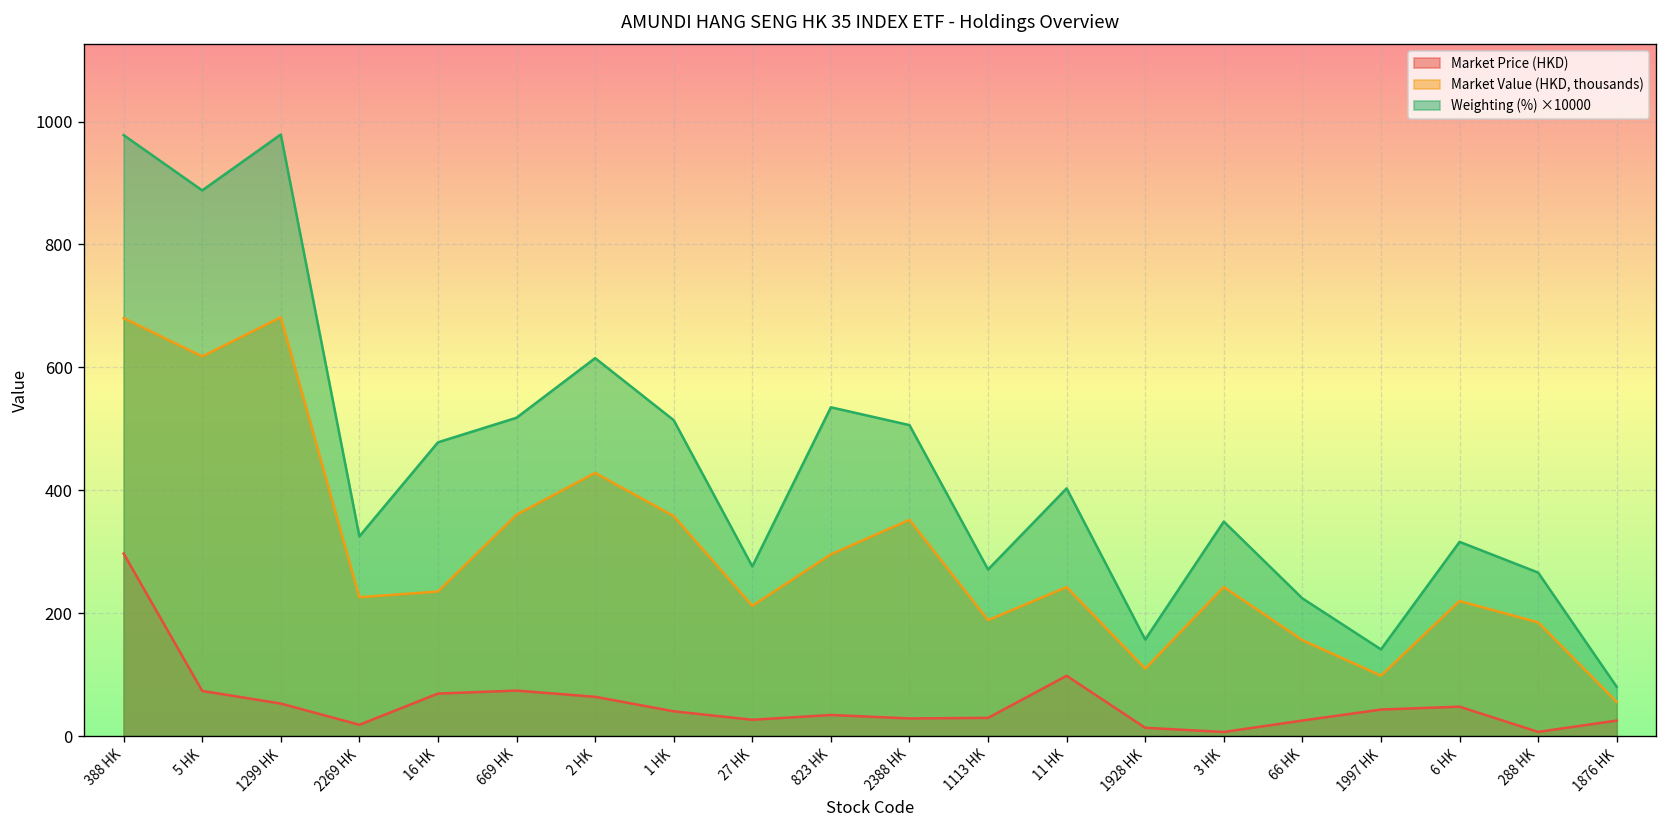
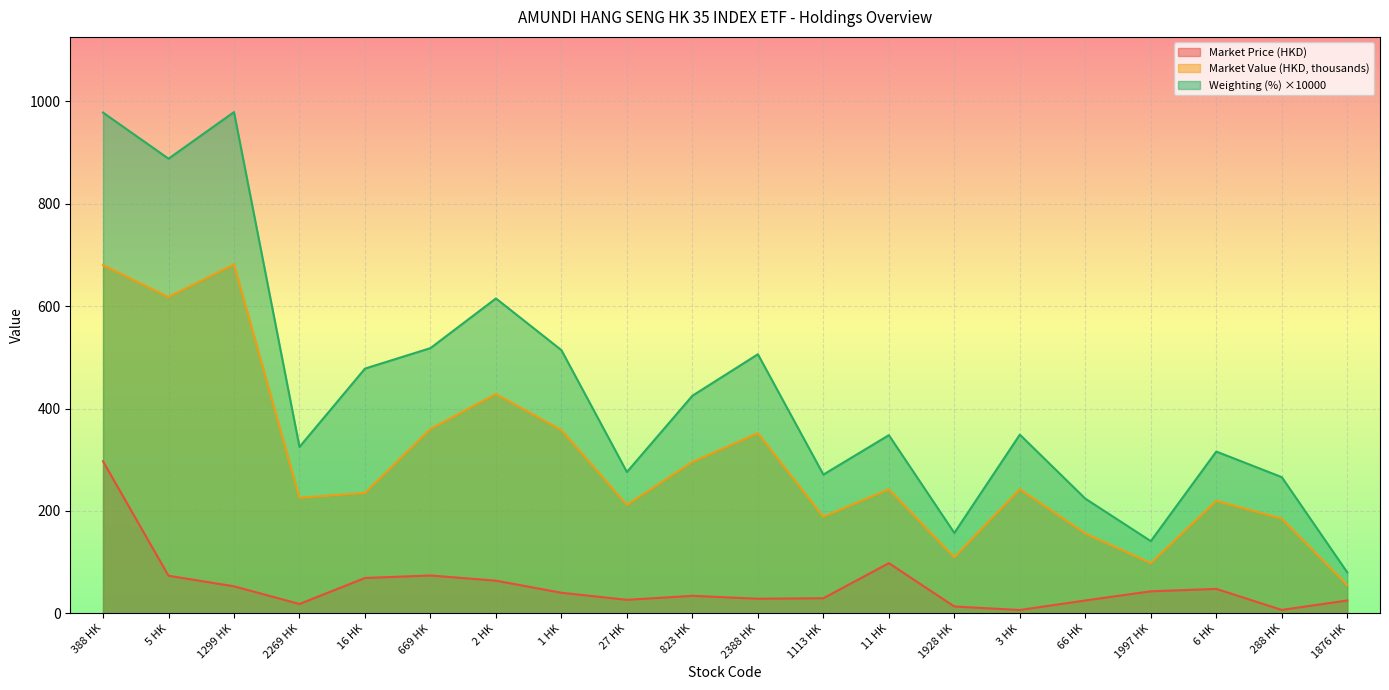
Weighting (%) ×10000, 823 HK: 540 -> 430
Weighting (%) ×10000, 11 HK: 400 -> 350
